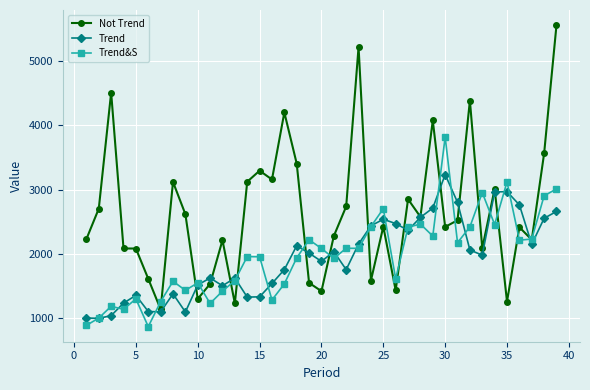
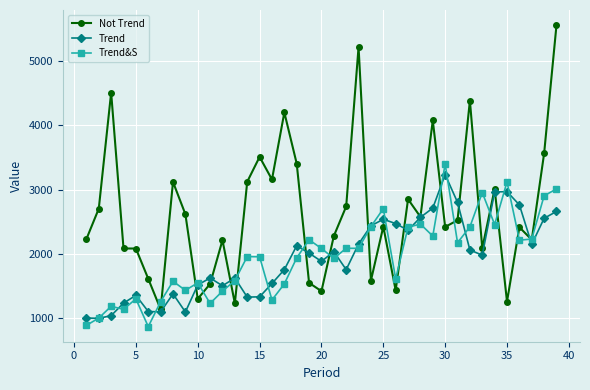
Not Trend, 15: 3300 -> 3500
Trend&S, 30: 3800 -> 3400
